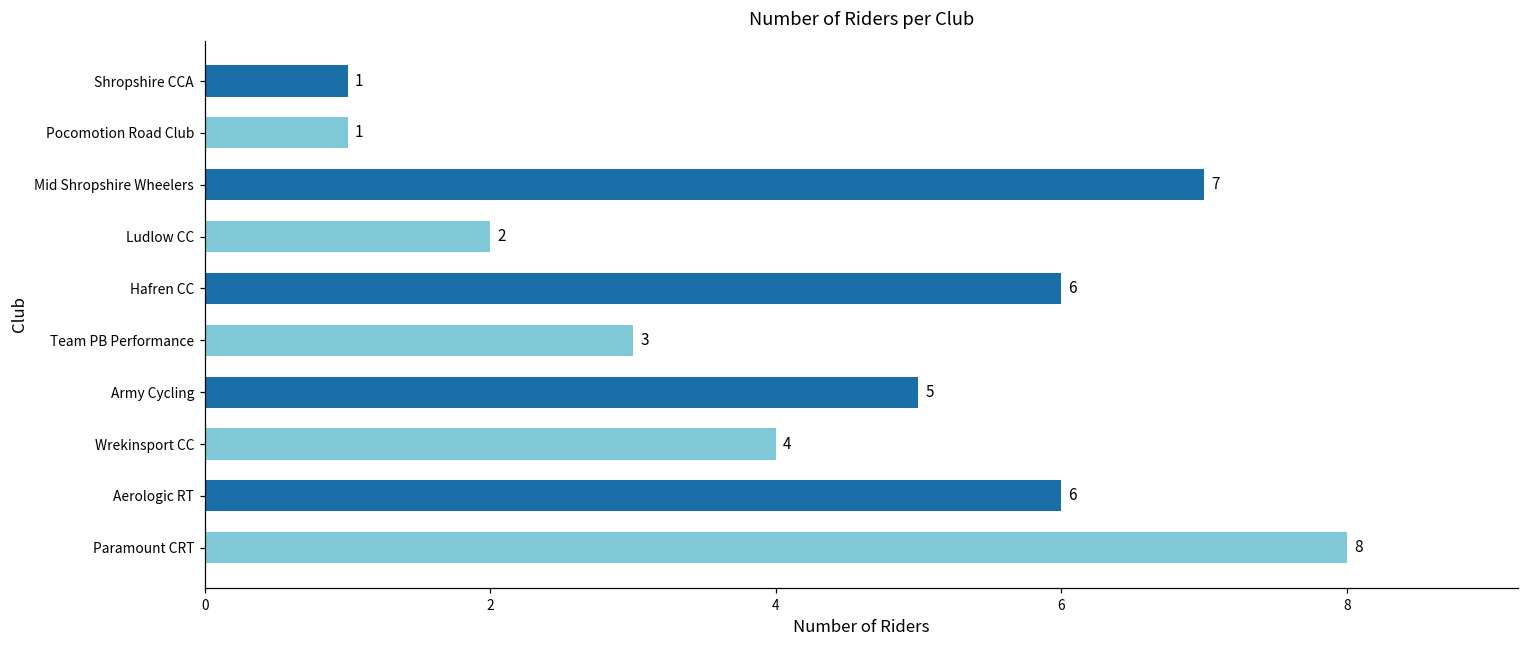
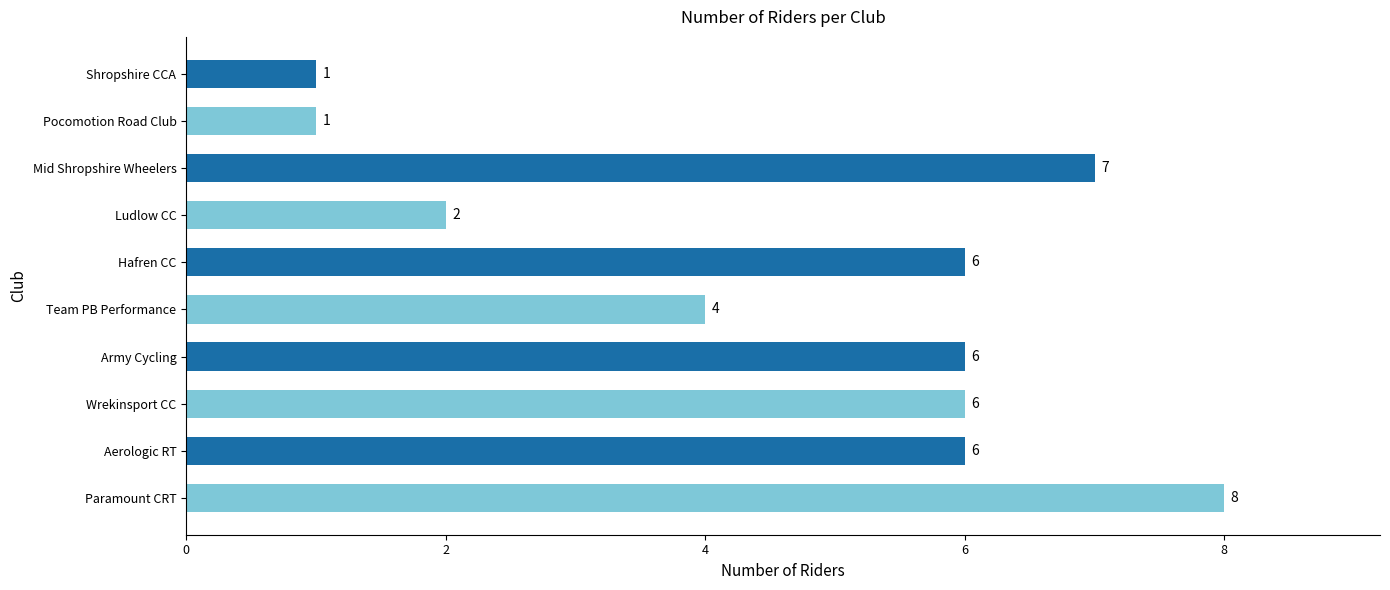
Team PB Performance: 3 -> 4
Army Cycling: 5 -> 6
Wrekinsport CC: 4 -> 6
